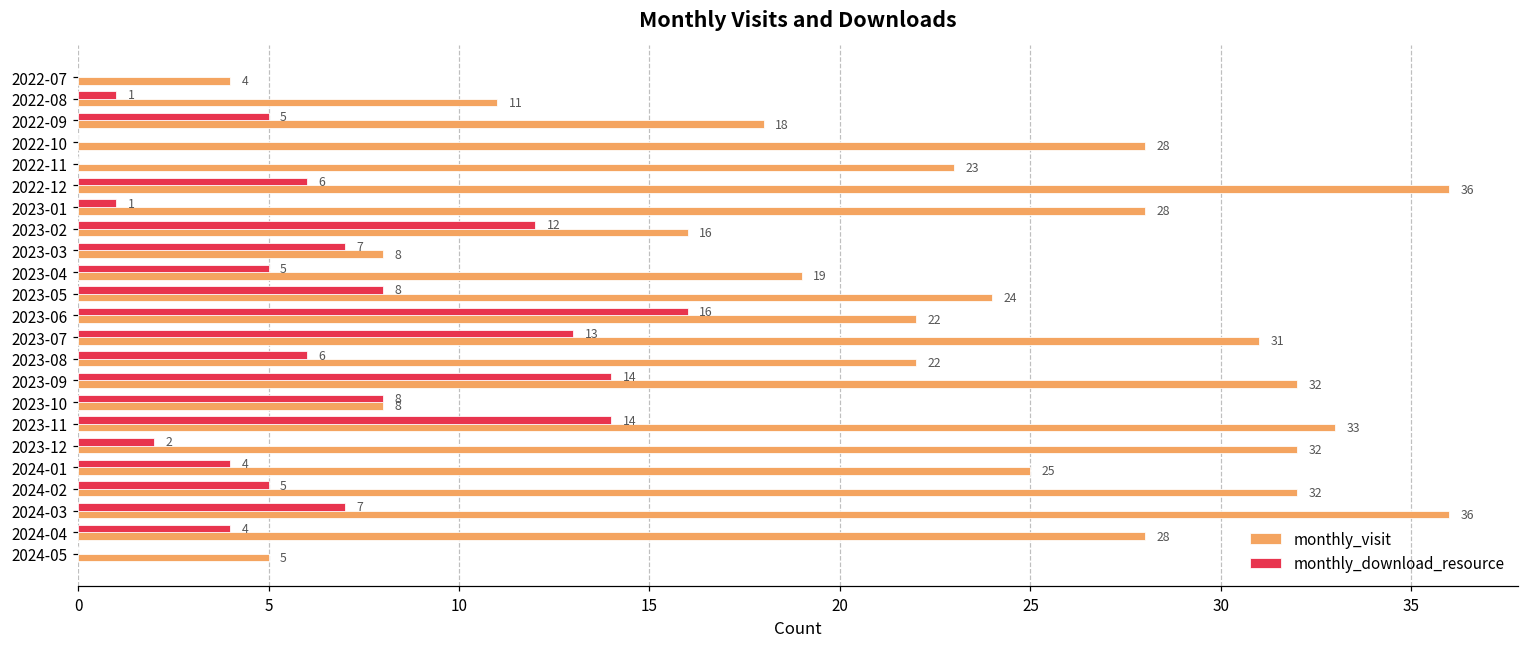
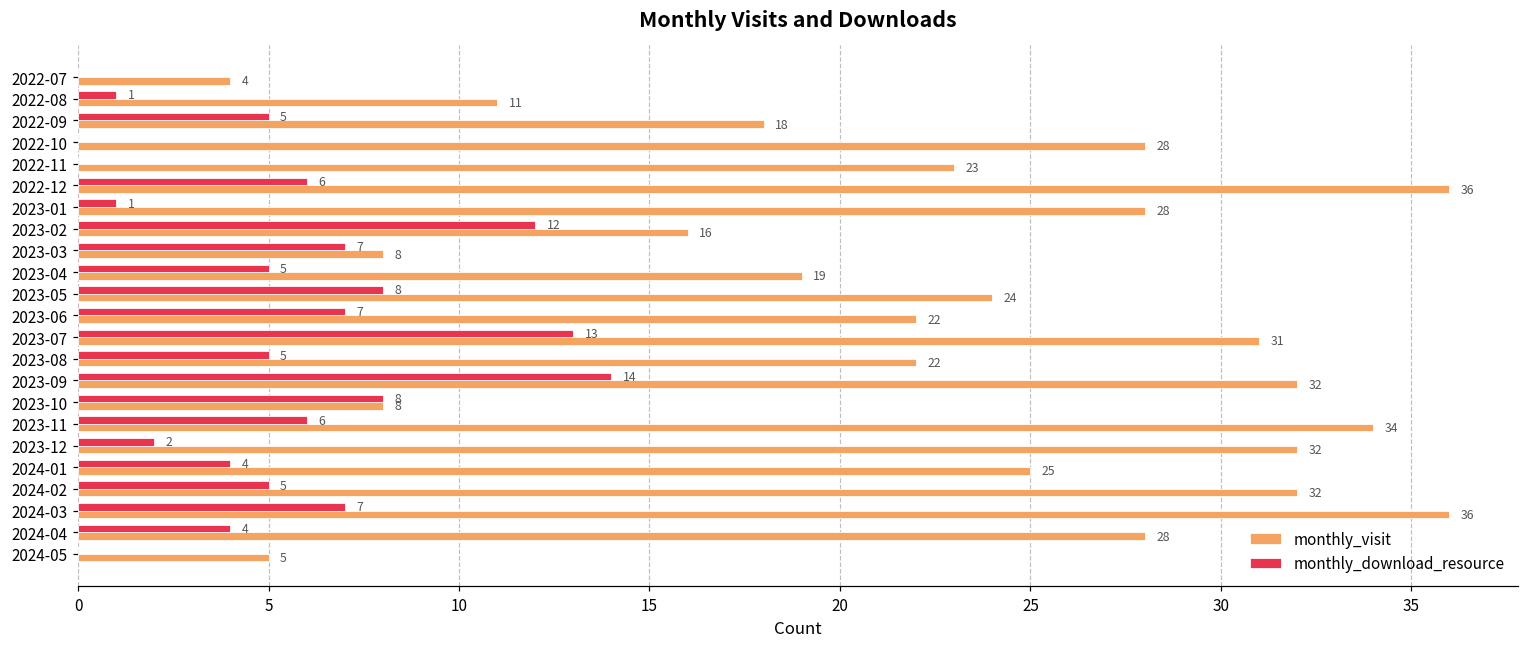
monthly_download_resource, 2023-06: 16 -> 7
monthly_download_resource, 2023-08: 6 -> 5
monthly_download_resource, 2023-11: 14 -> 6
monthly_visit, 2023-11: 33 -> 34
